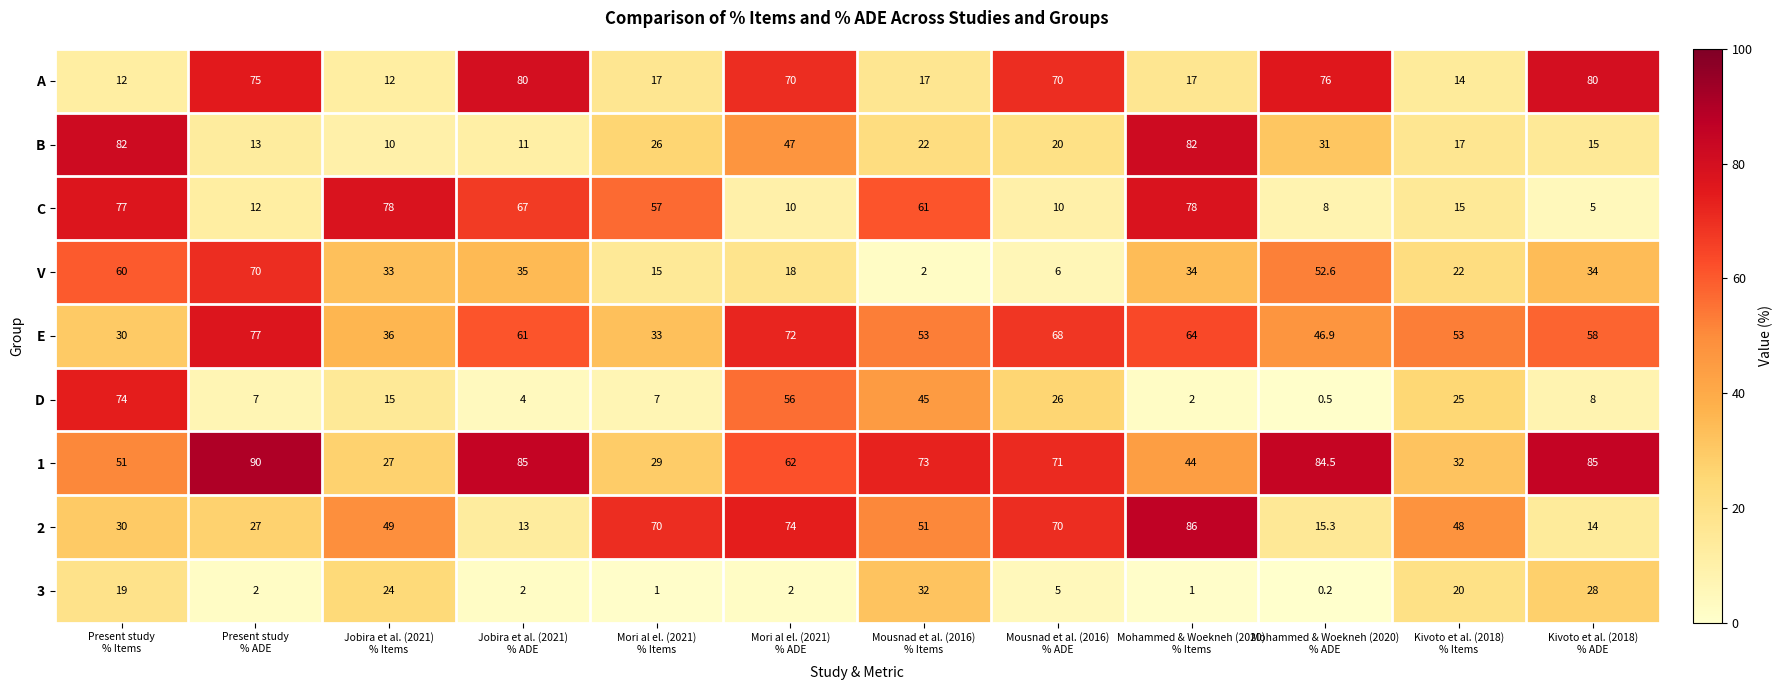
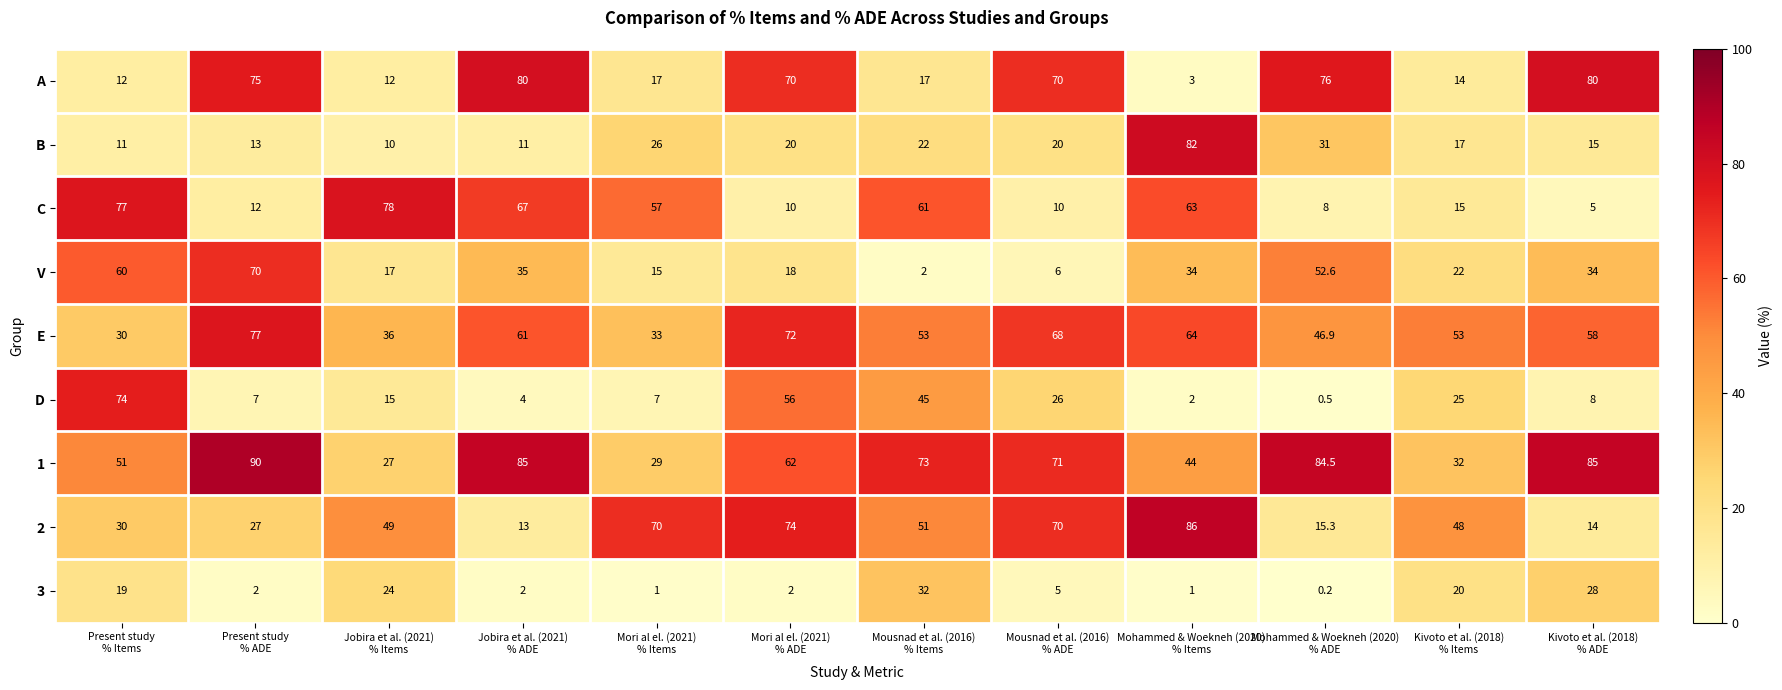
A, Mohammed & Woekneh (2020) % Items: 17 -> 3
B, Present study % Items: 82 -> 11
B, Mori al el. (2021) % ADE: 47 -> 20
C, Mohammed & Woekneh (2020) % Items: 78 -> 63
V, Jobira et al. (2021) % Items: 33 -> 17
